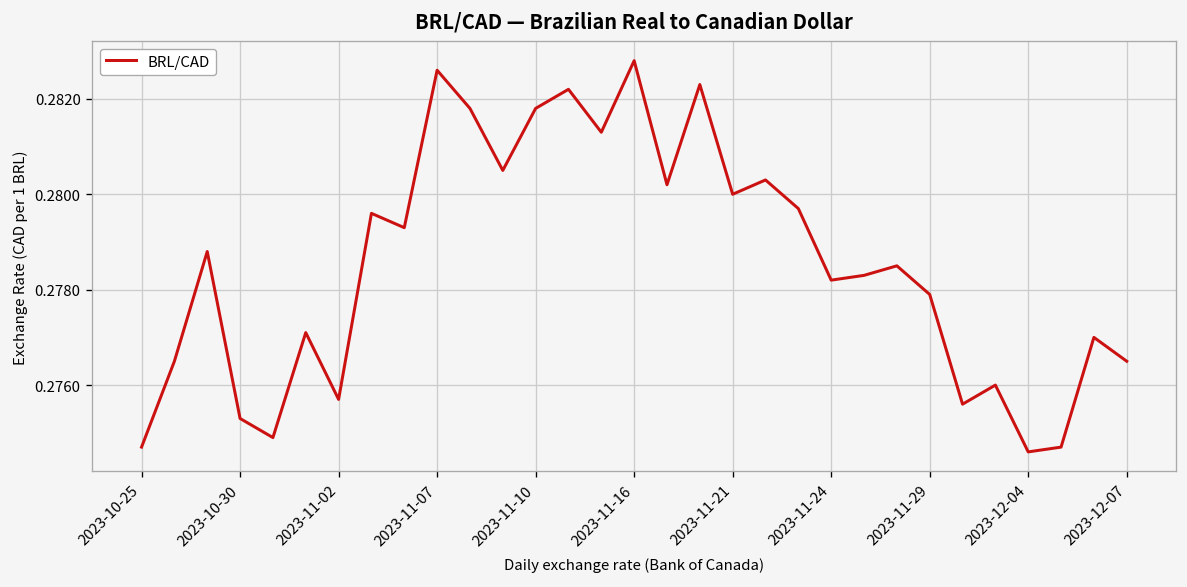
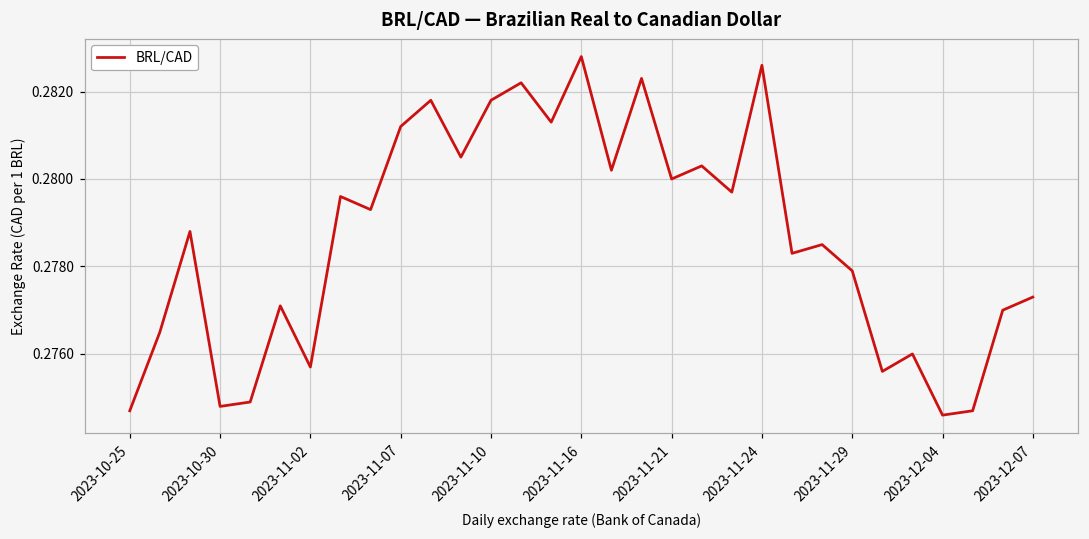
2023-10-30: 0.2753 -> 0.2748
2023-11-07: 0.2826 -> 0.2812
2023-11-24: 0.2782 -> 0.2826
2023-12-07: 0.2765 -> 0.2773
